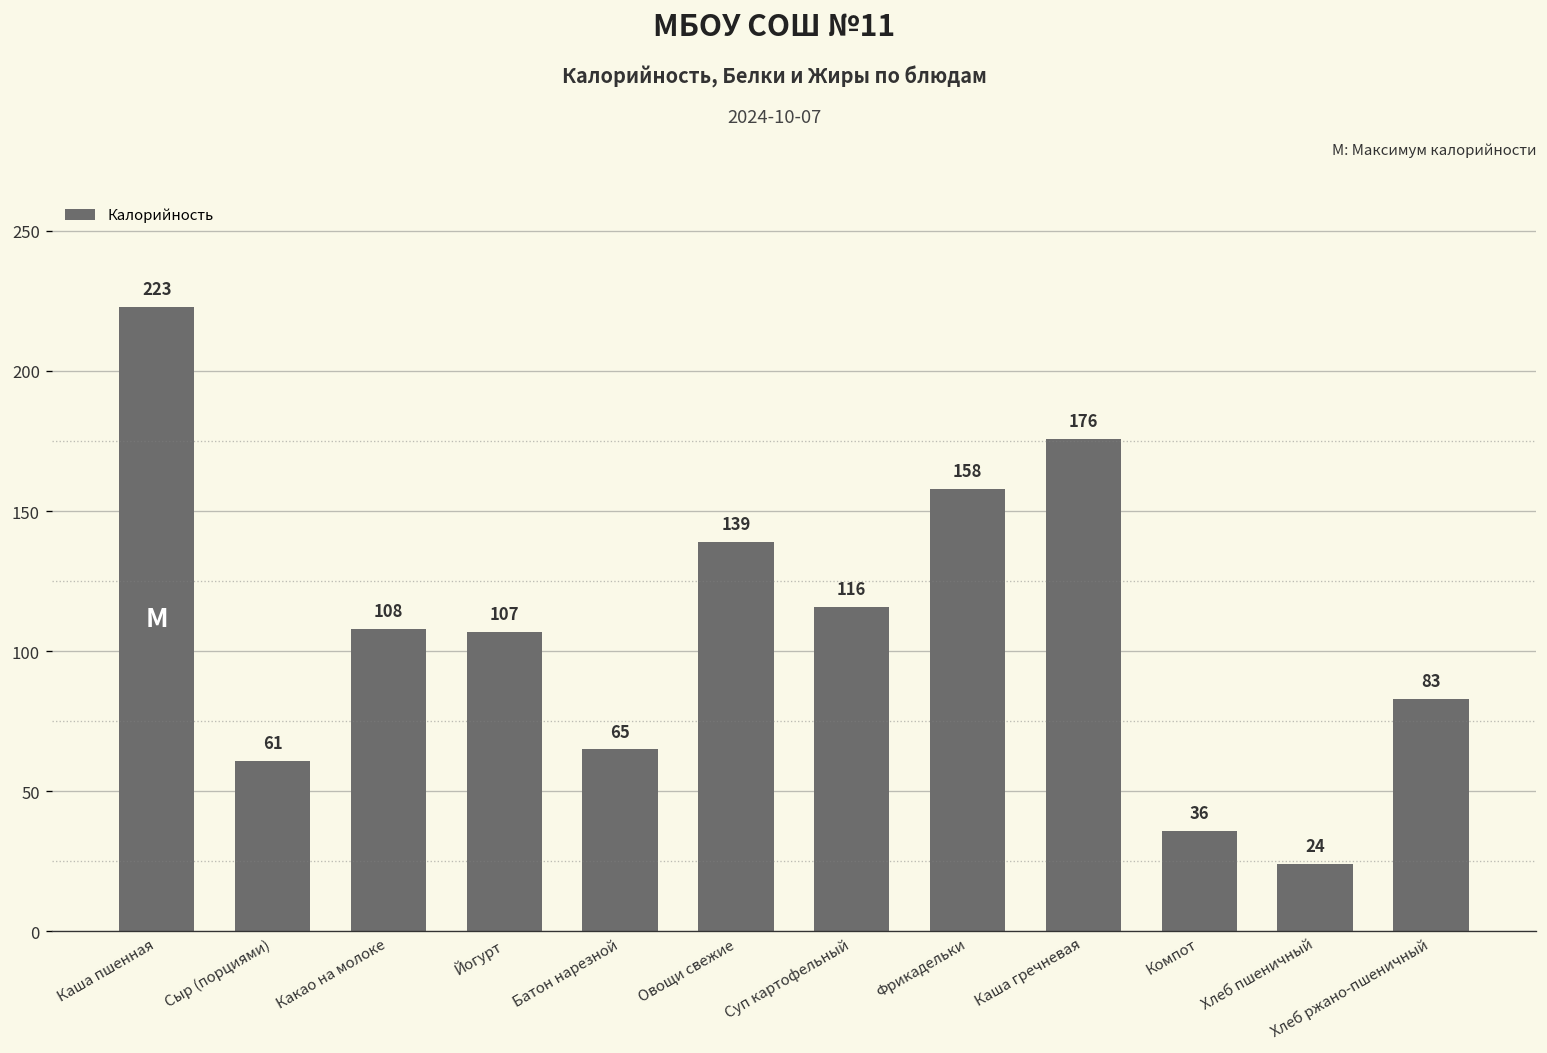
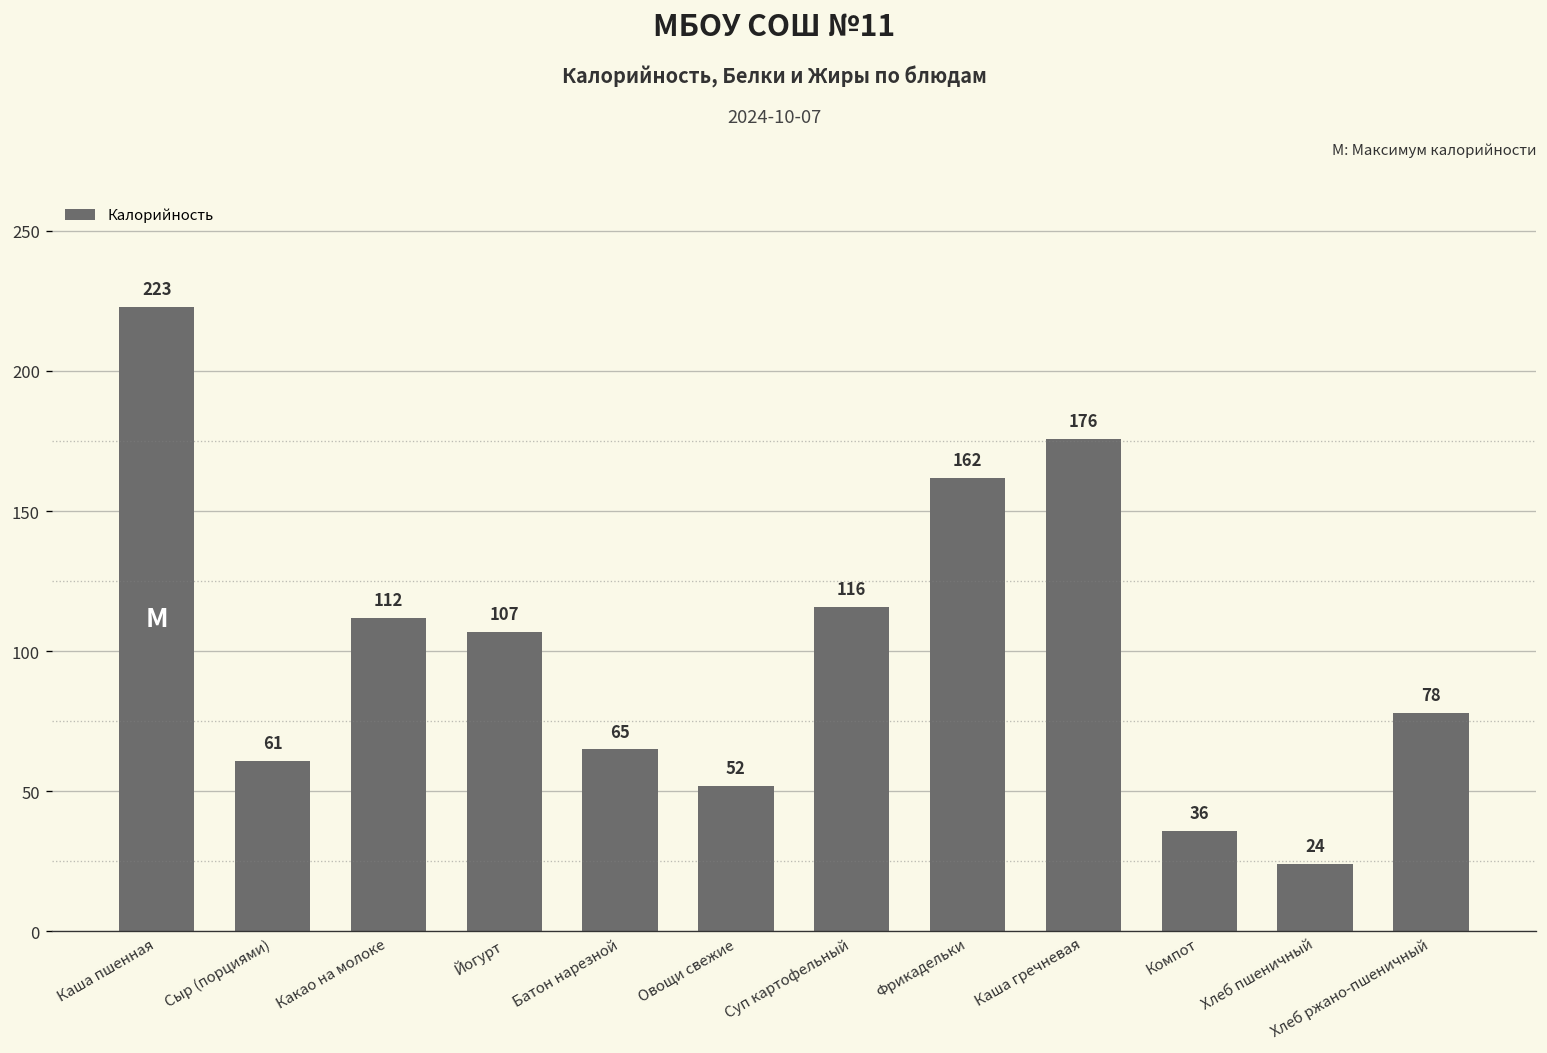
Какао на молоке: 108 -> 112
Овощи свежие: 139 -> 52
Фрикадельки: 158 -> 162
Хлеб ржано-пшеничный: 83 -> 78
